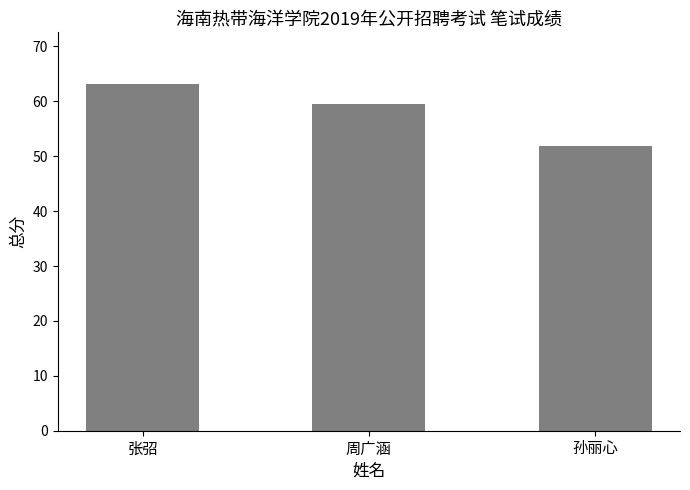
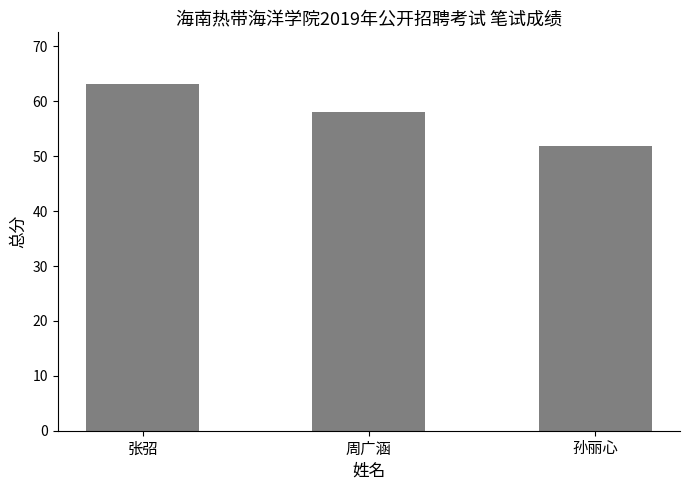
周广涵: 60 -> 58
